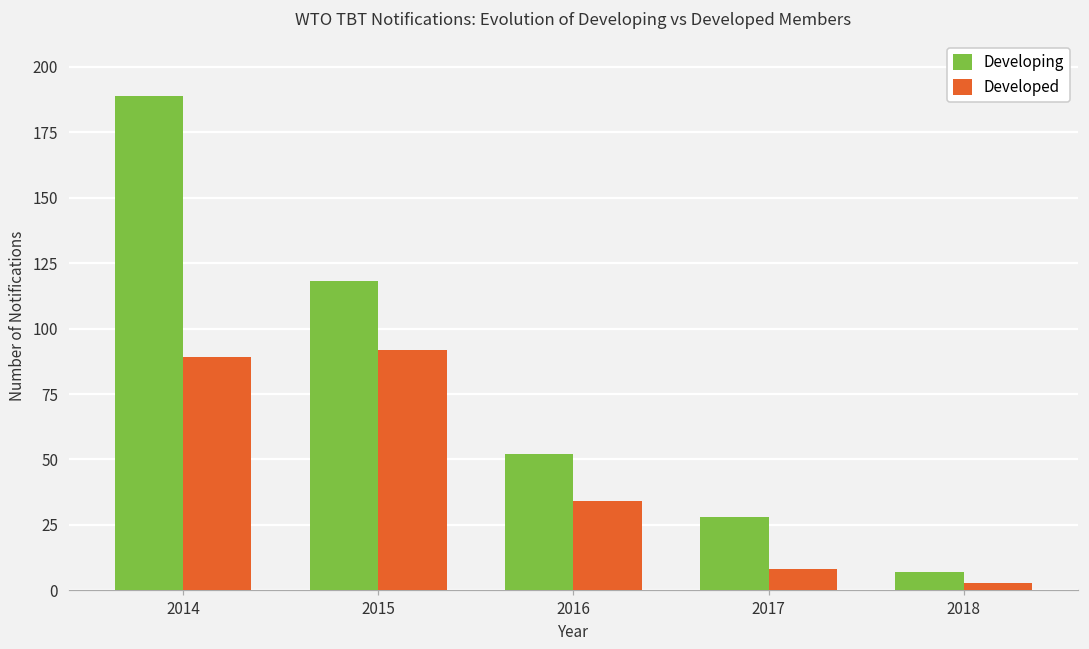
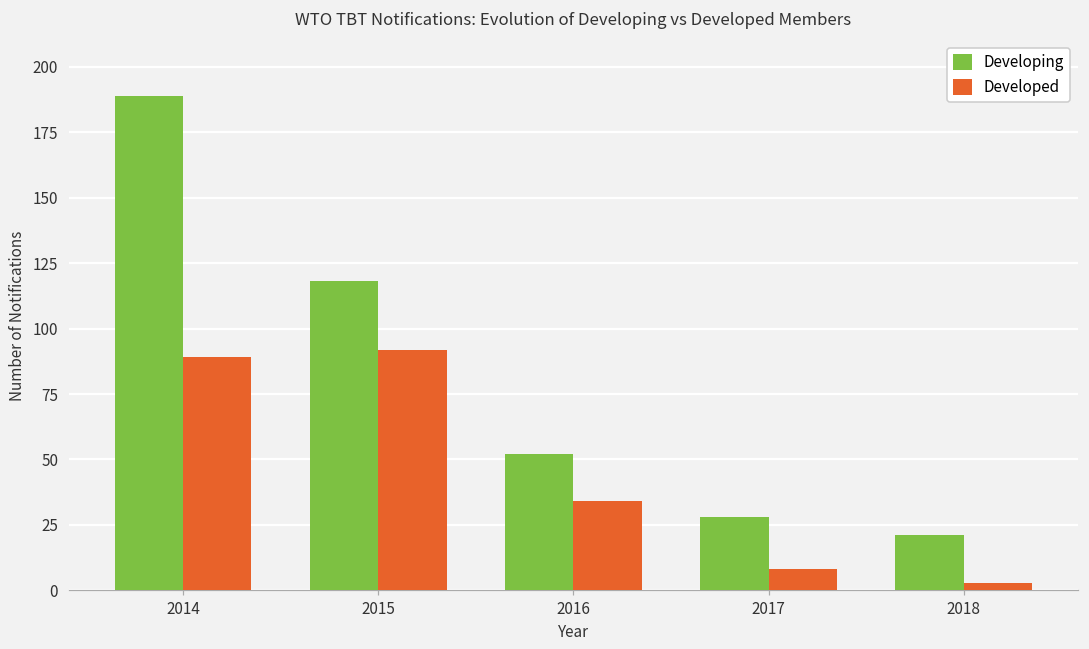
Developing, 2018: 7 -> 21
